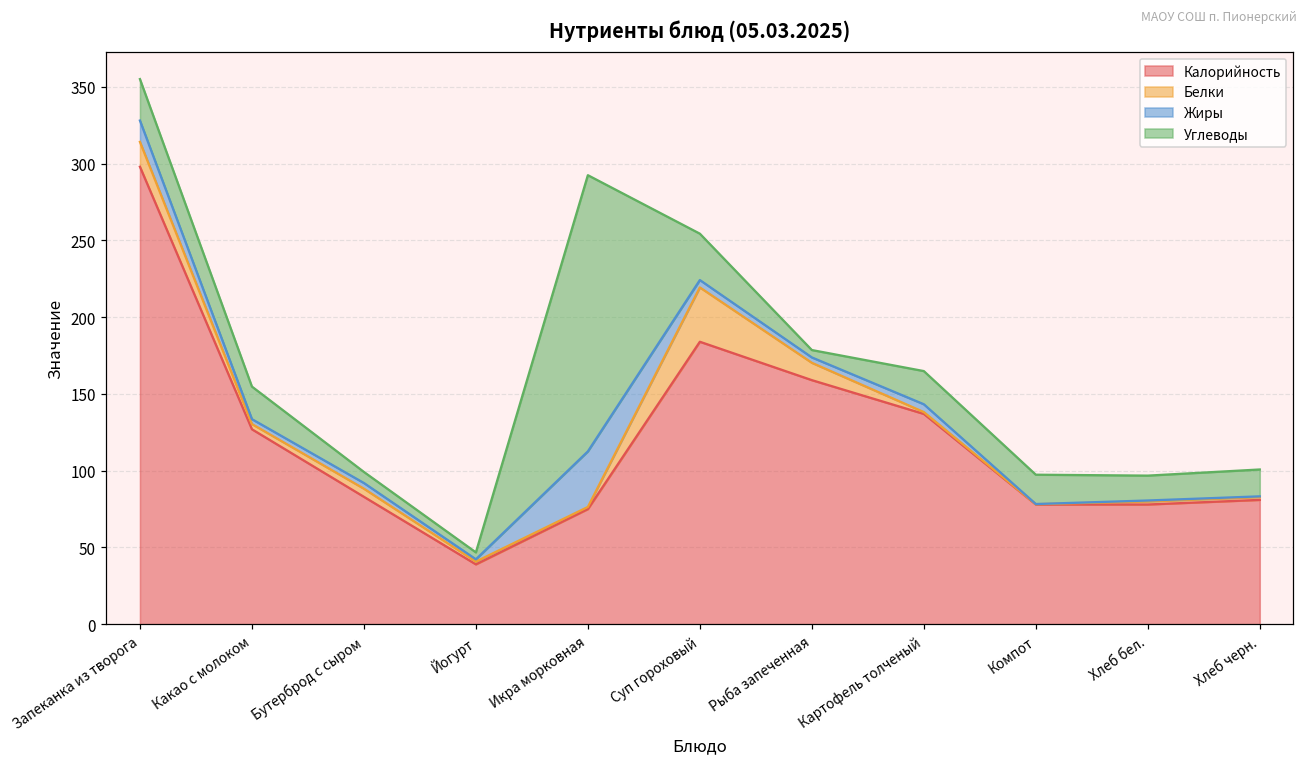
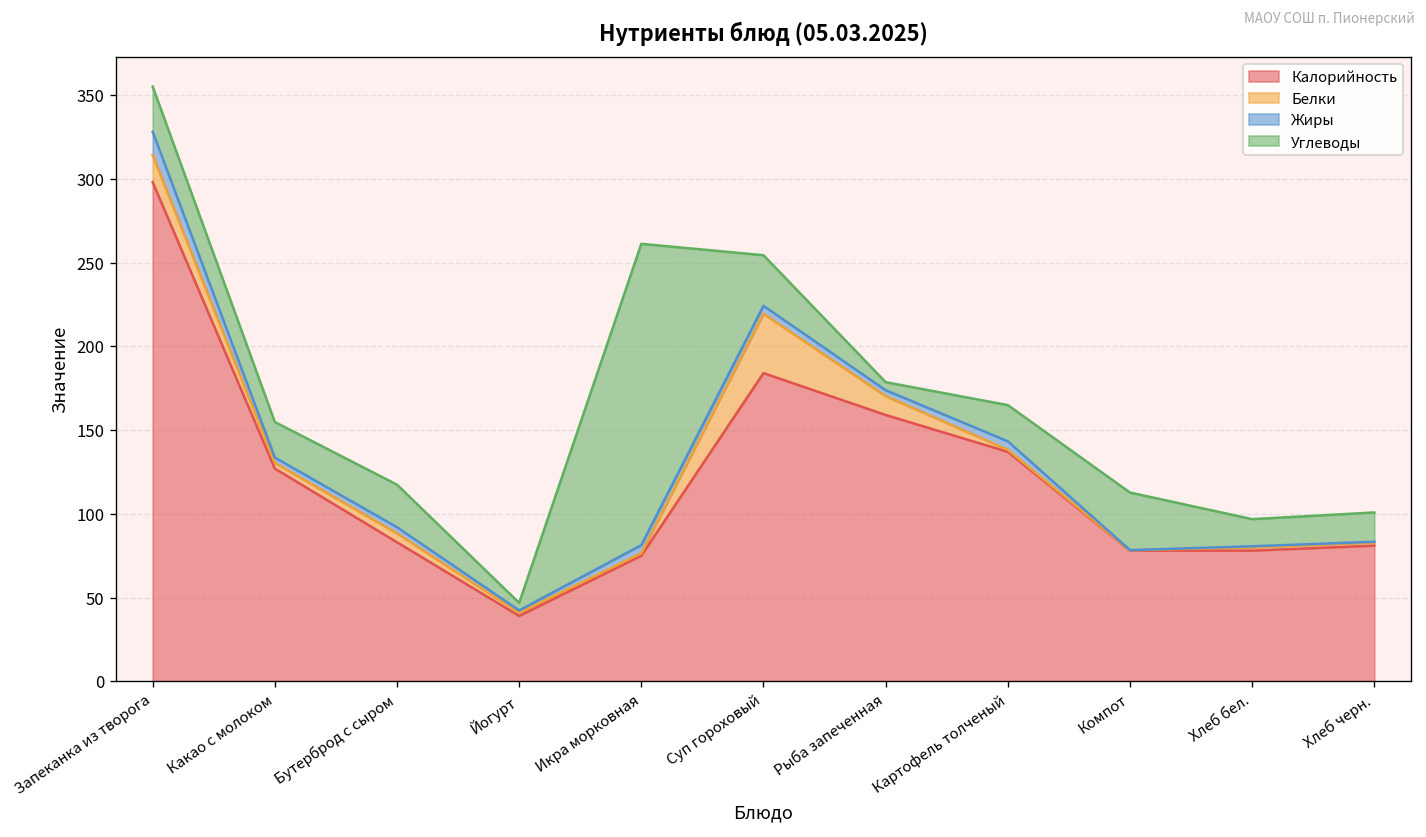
Углеводы, Бутерброд с сыром: 7 -> 25
Жиры, Икра морковная: 36 -> 5
Углеводы, Компот: 19 -> 34
